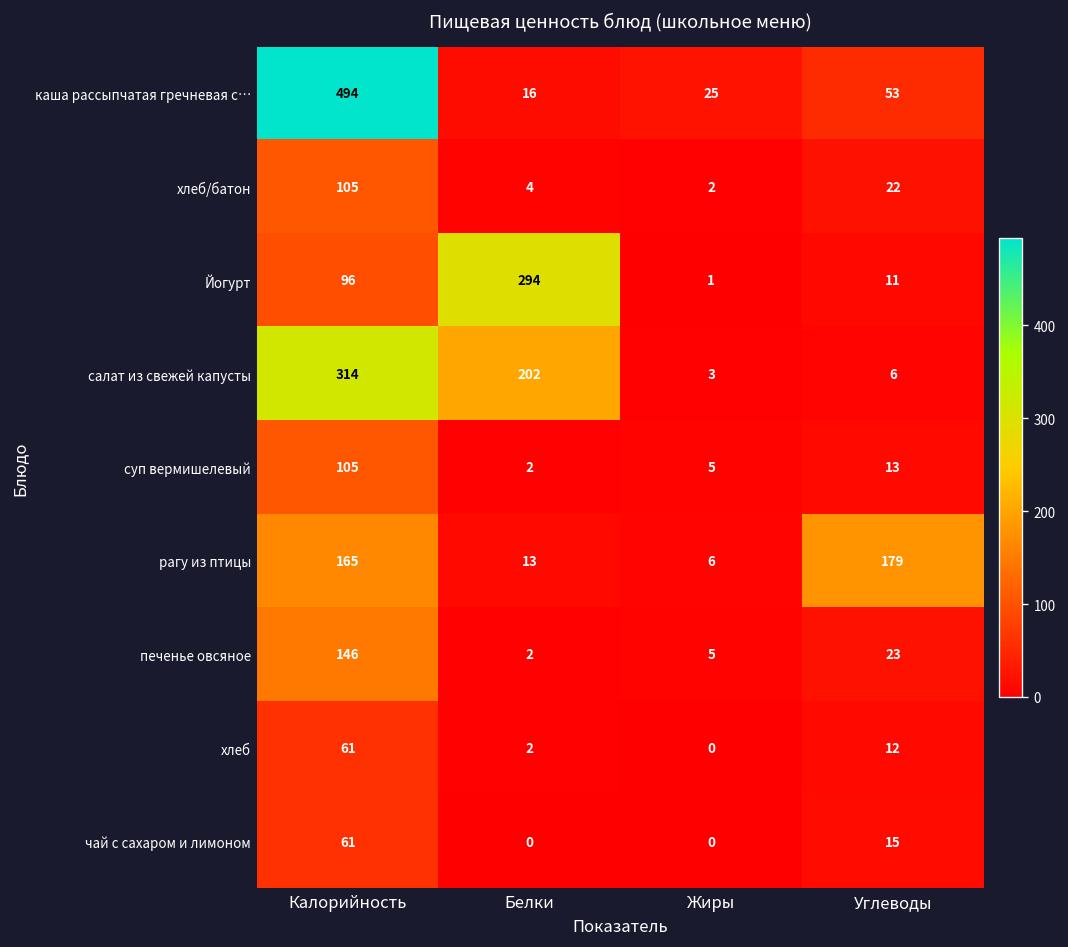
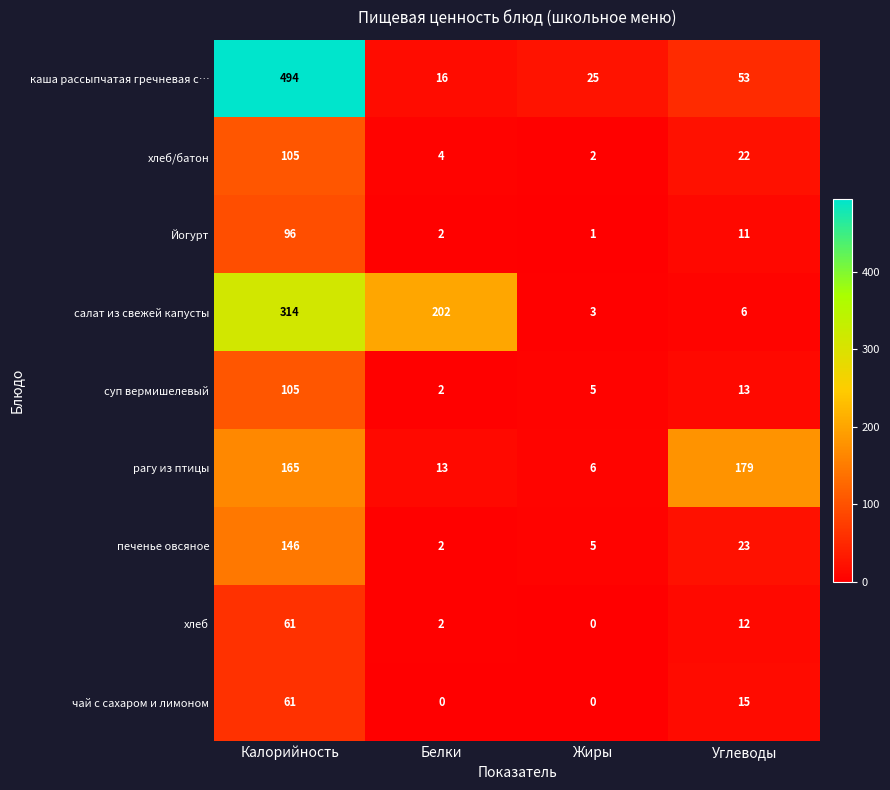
Йогурт, Белки: 294 -> 2
